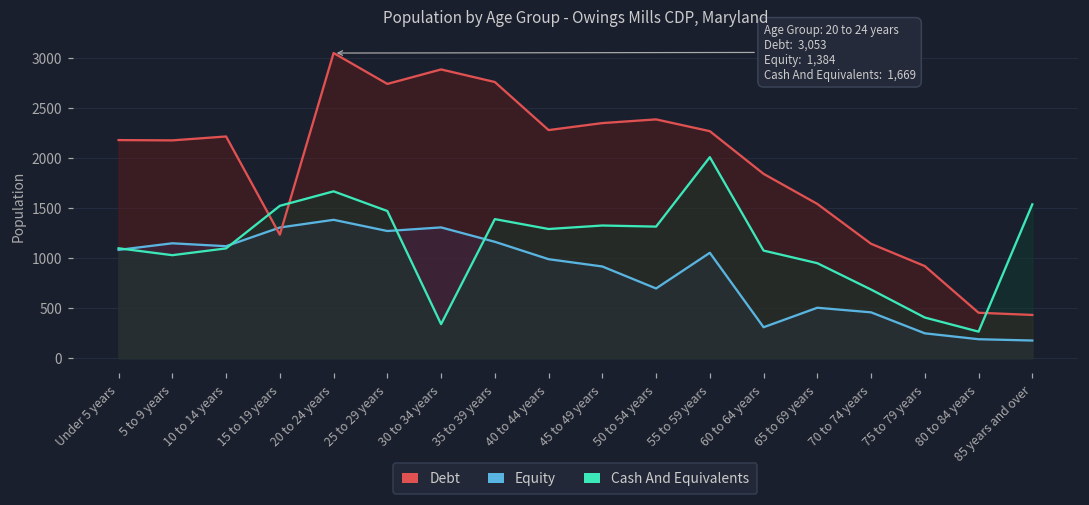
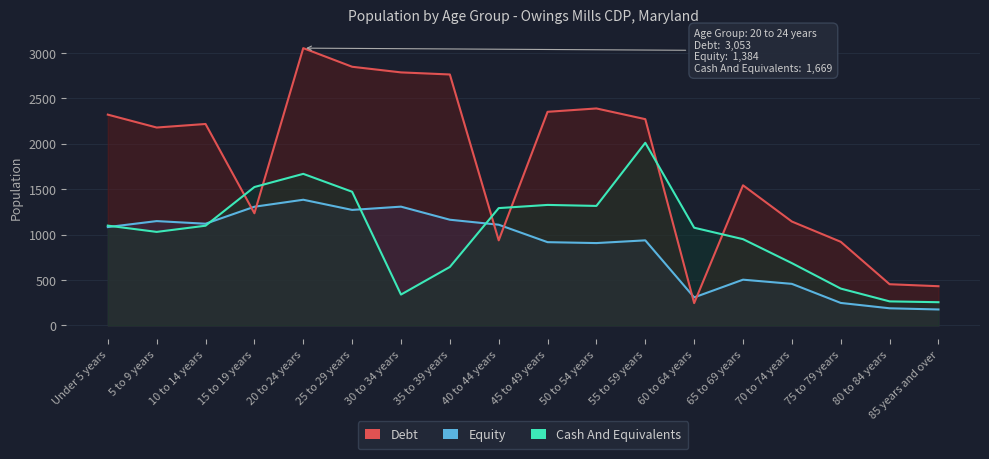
Debt, Under 5 years: 2200 -> 2300
Debt, 25 to 29 years: 2700 -> 2800
Debt, 30 to 34 years: 2900 -> 2800
Cash And Equivalents, 35 to 39 years: 1400 -> 600
Equity, 40 to 44 years: 1000 -> 1100
Debt, 40 to 44 years: 2300 -> 900
Equity, 50 to 54 years: 700 -> 900
Equity, 55 to 59 years: 1100 -> 900
Debt, 60 to 64 years: 1800 -> 200
Cash And Equivalents, 85 years and over: 1500 -> 300
